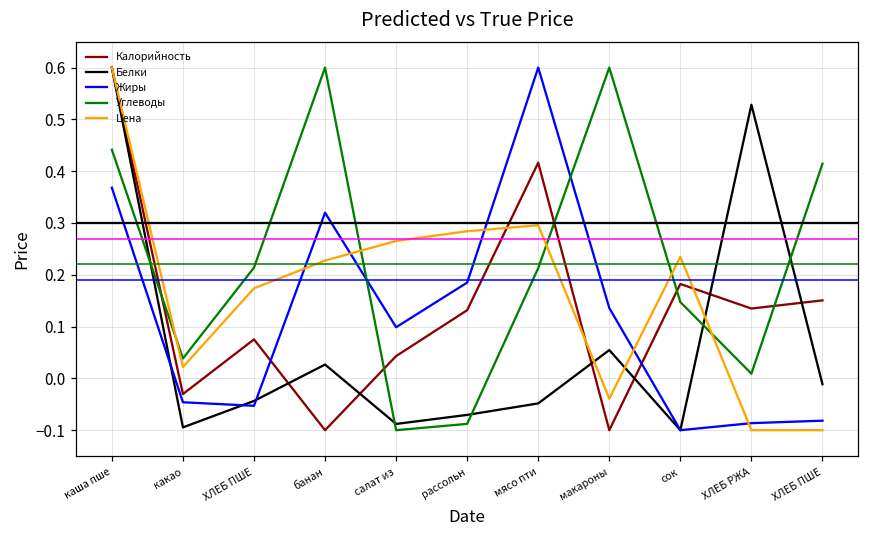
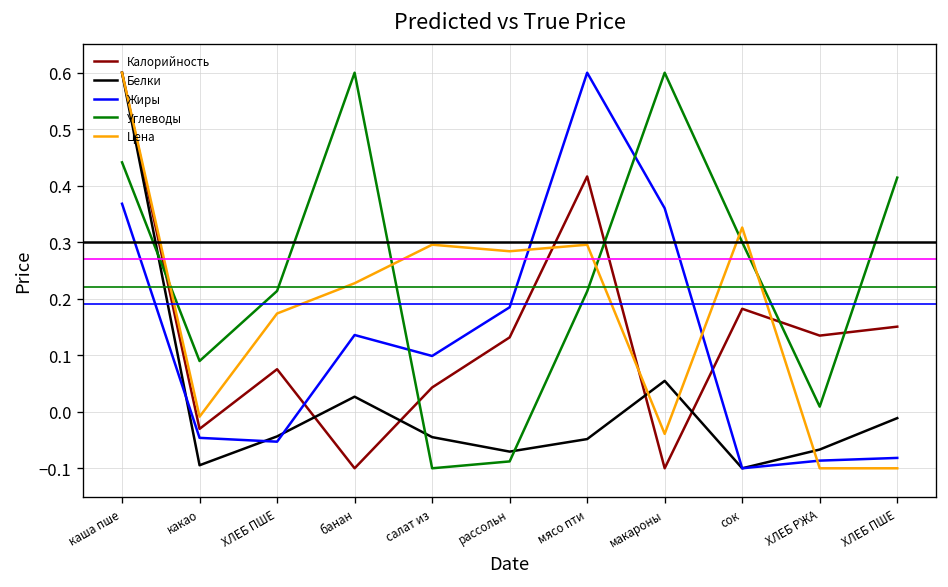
Углеводы, какао: 0.04 -> 0.09
Цена, какао: 0.02 -> -0.01
Жиры, банан: 0.32 -> 0.14
Белки, салат из: -0.09 -> -0.04
Цена, салат из: 0.27 -> 0.30
Жиры, макароны: 0.14 -> 0.36
Углеводы, сок: 0.15 -> 0.30
Цена, сок: 0.23 -> 0.33
Белки, ХЛЕБ РЖА: 0.53 -> -0.07
